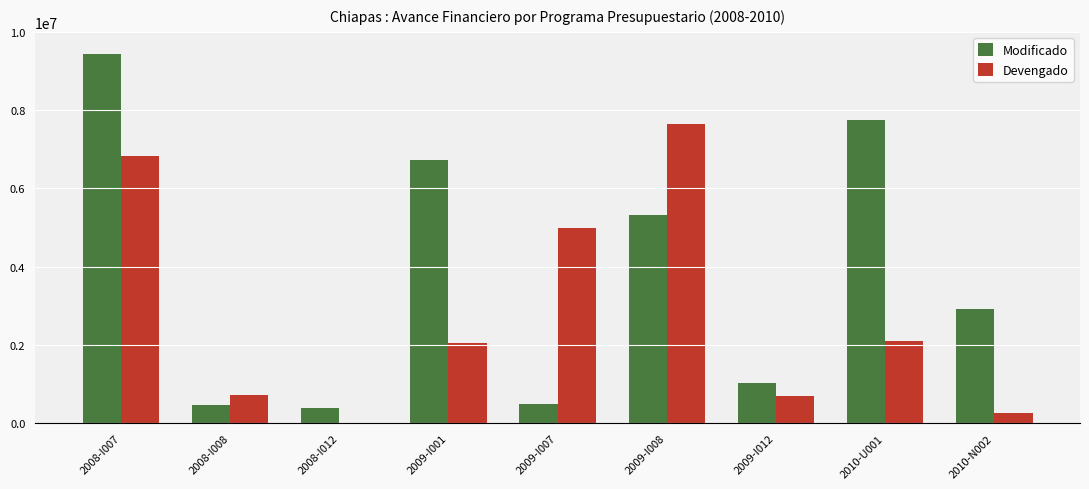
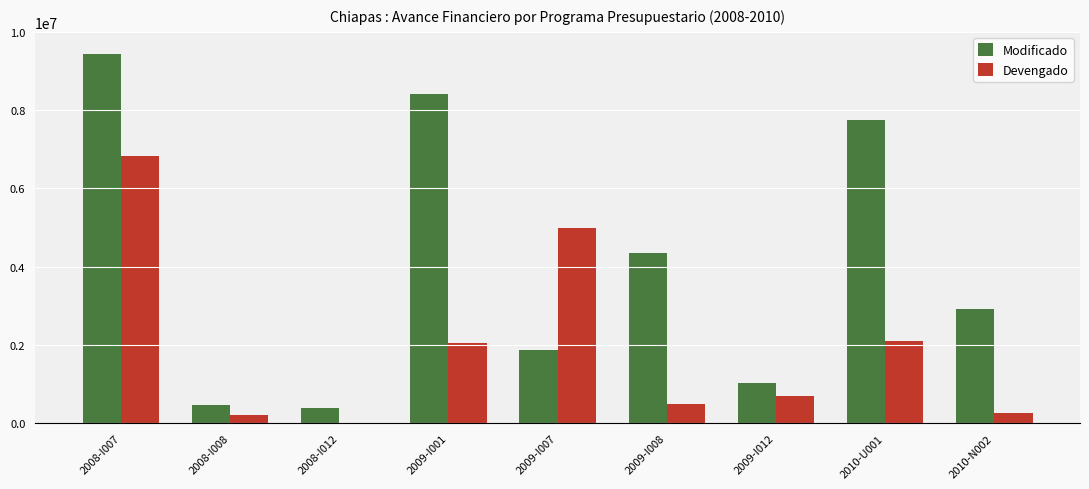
Devengado, 2008-I008: 700000 -> 200000
Modificado, 2009-I001: 6700000 -> 8400000
Modificado, 2009-I007: 500000 -> 1900000
Modificado, 2009-I008: 5300000 -> 4400000
Devengado, 2009-I008: 7600000 -> 500000
